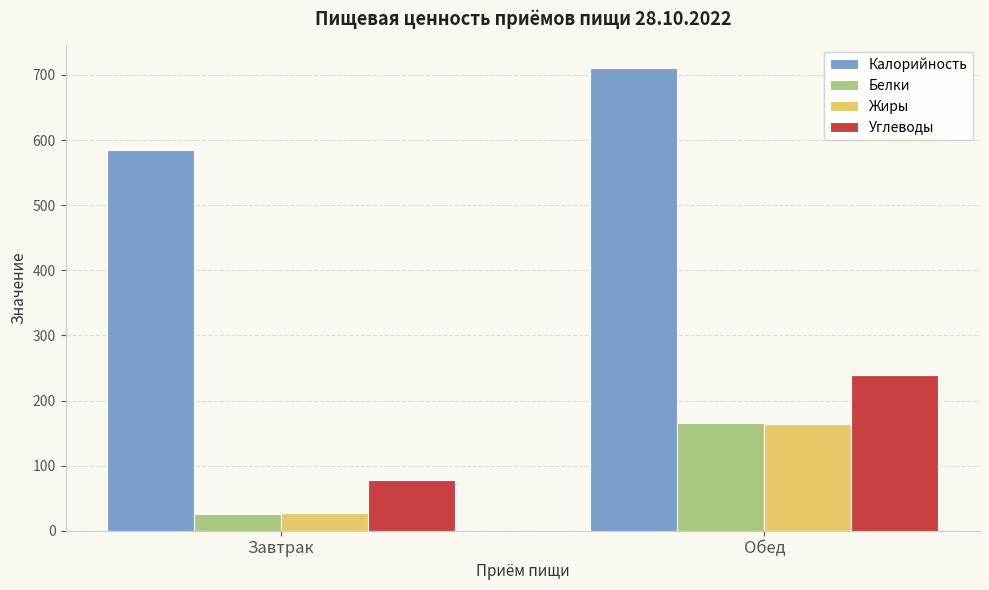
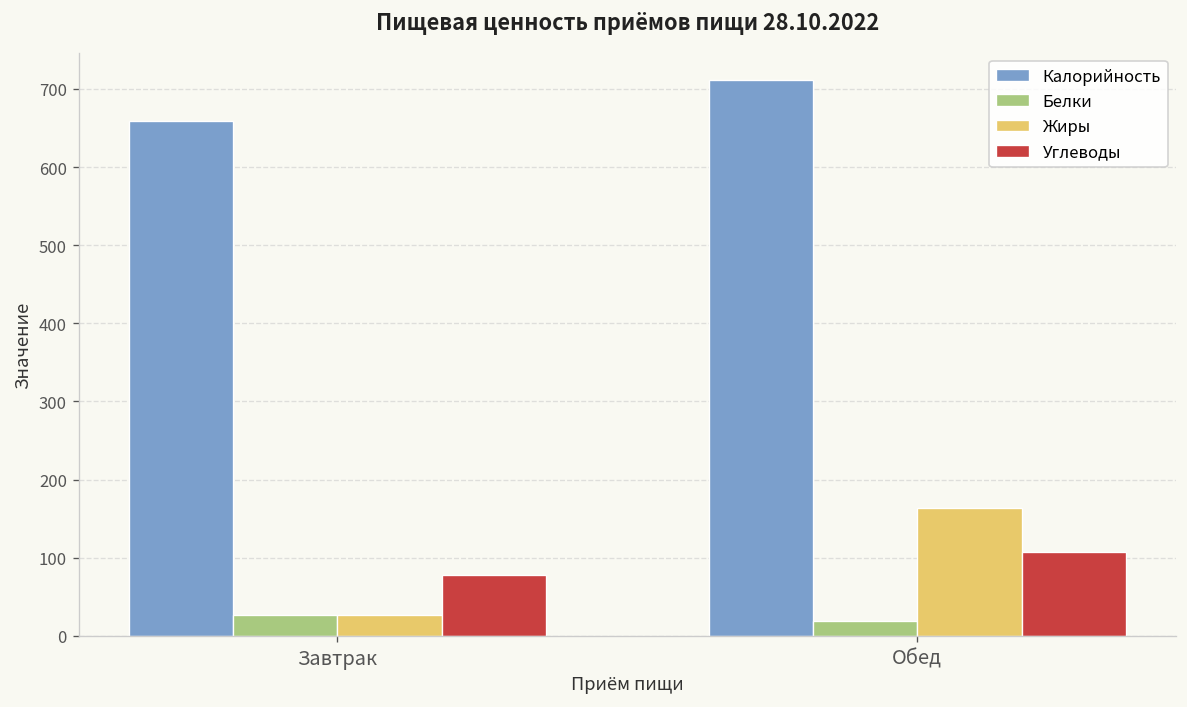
Калорийность, Завтрак: 590 -> 660
Белки, Обед: 170 -> 20
Углеводы, Обед: 240 -> 110
